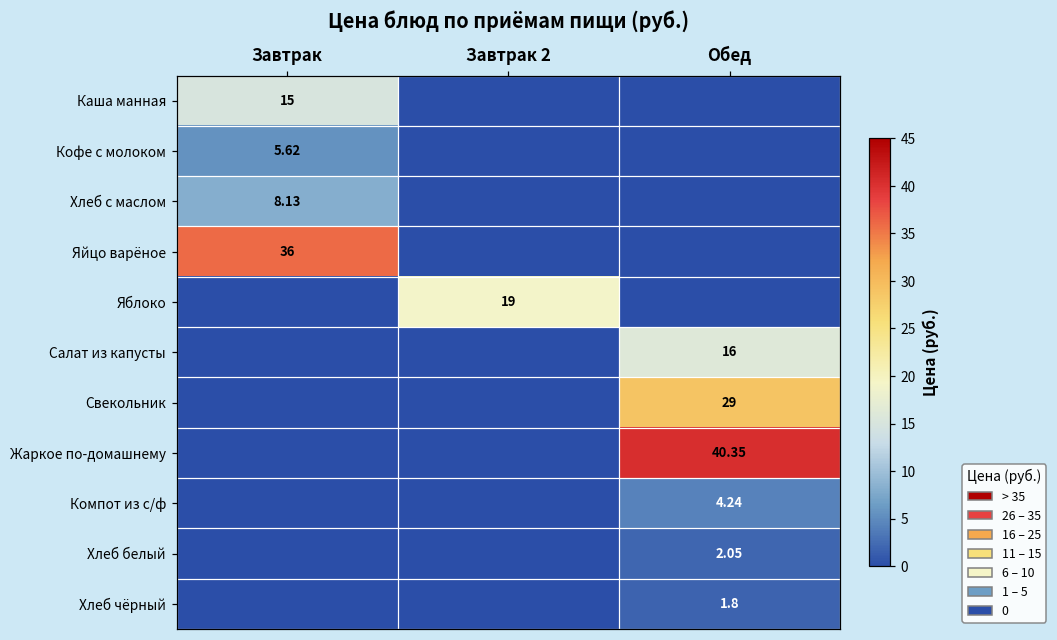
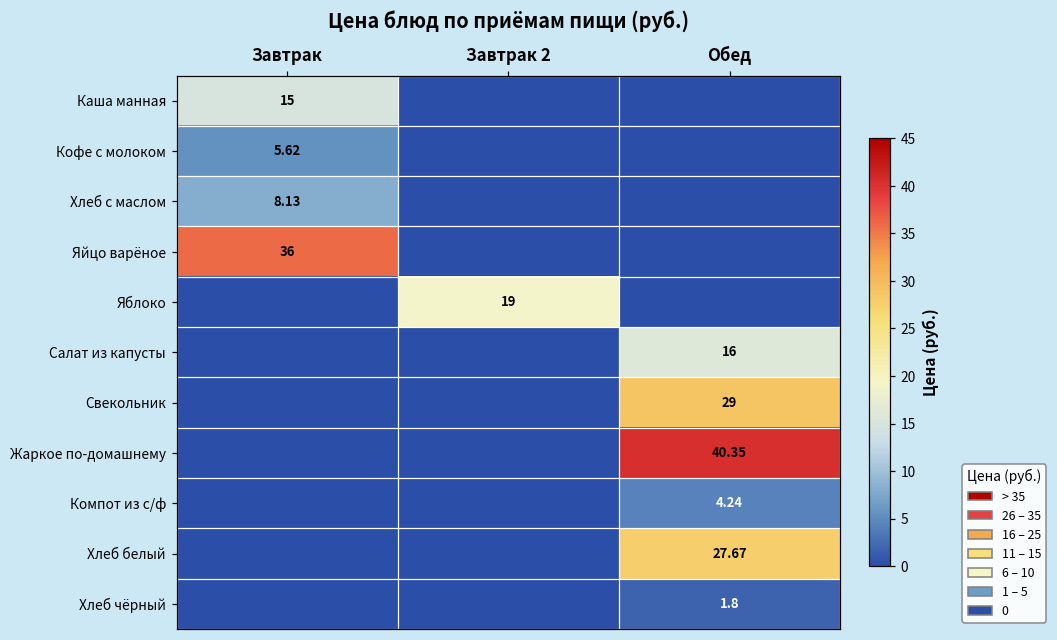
Хлеб белый, Обед: 2.05 -> 27.67
